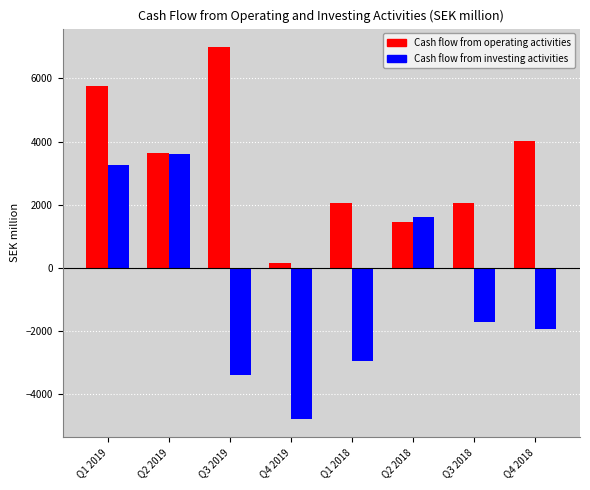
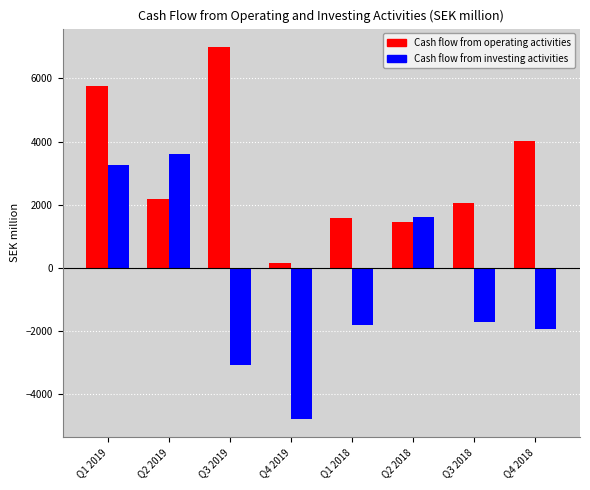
Cash flow from operating activities, Q2 2019: 3600 -> 2200
Cash flow from investing activities, Q3 2019: -3400 -> -3100
Cash flow from operating activities, Q1 2018: 2100 -> 1600
Cash flow from investing activities, Q1 2018: -3000 -> -1800
